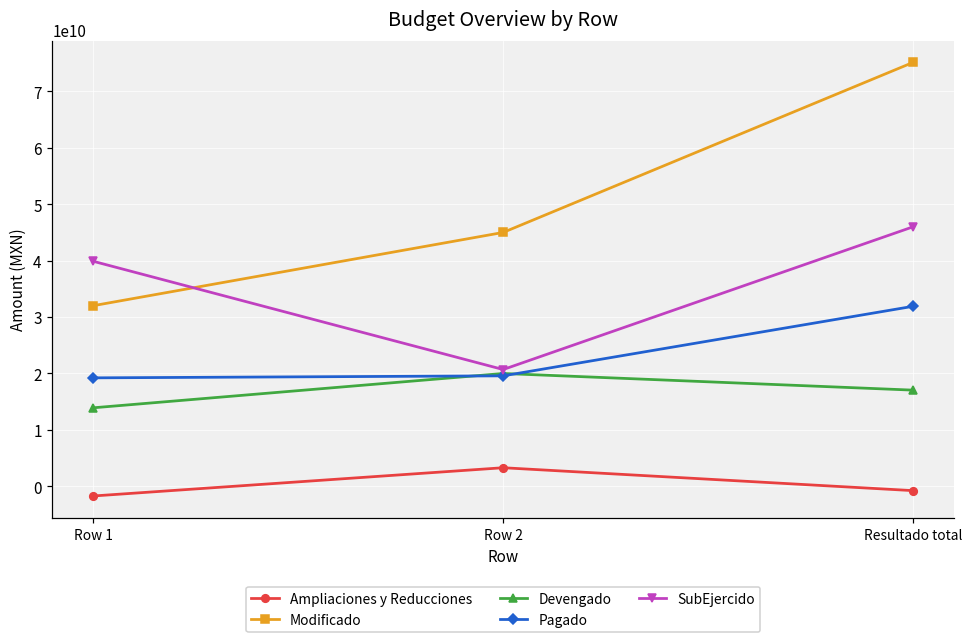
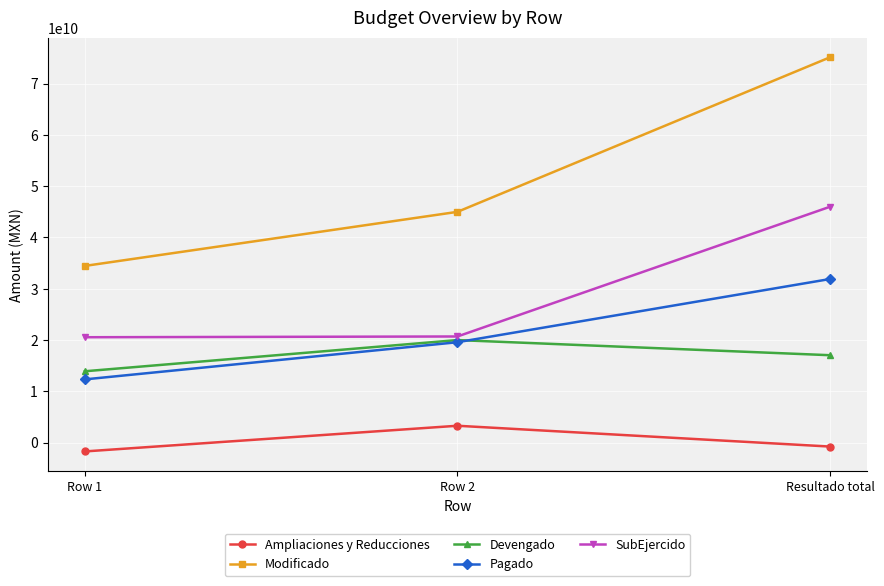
Modificado, Row 1: 32000000000 -> 34000000000
Pagado, Row 1: 19000000000 -> 12000000000
SubEjercido, Row 1: 40000000000 -> 21000000000
